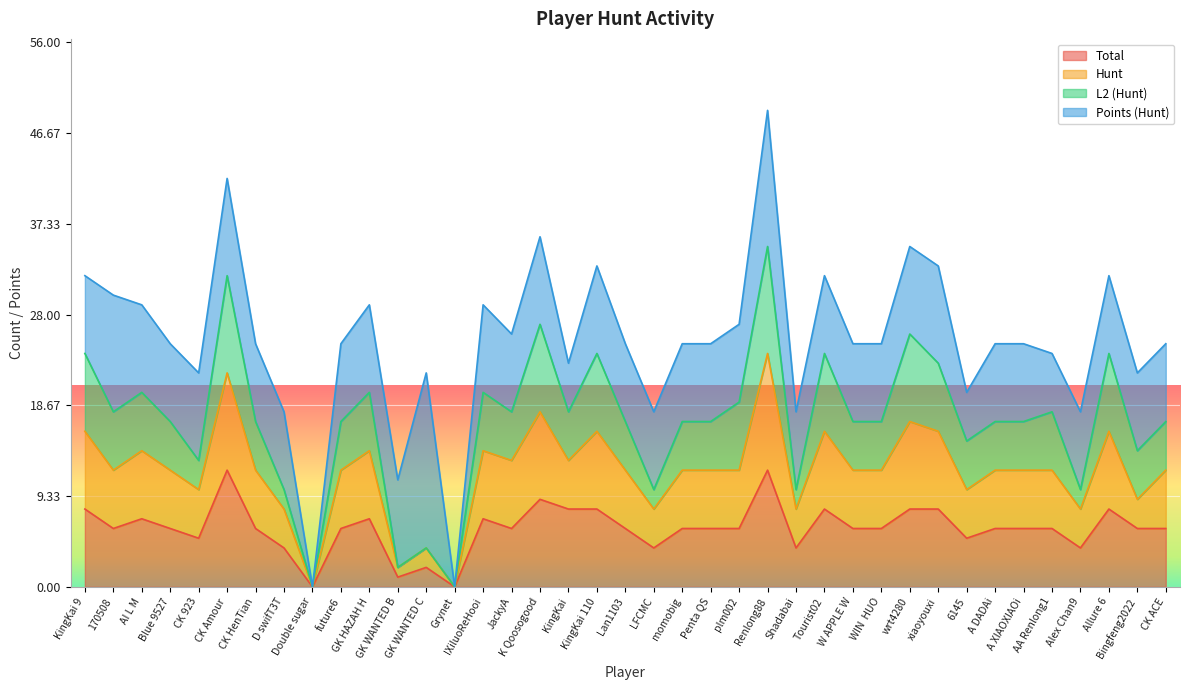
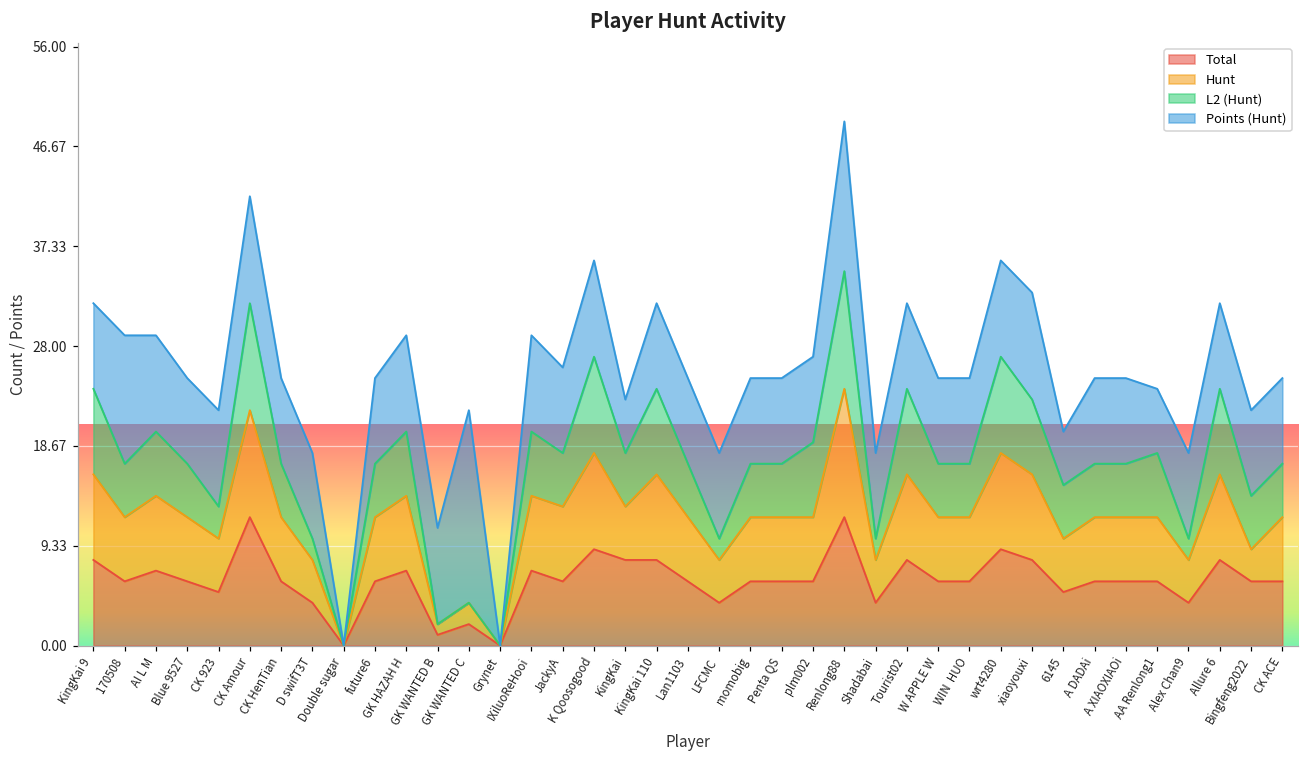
L2 (Hunt), 170508: 6 -> 5
Points (Hunt), KingKai 110: 9 -> 8
Total, wrt4280: 8 -> 9
